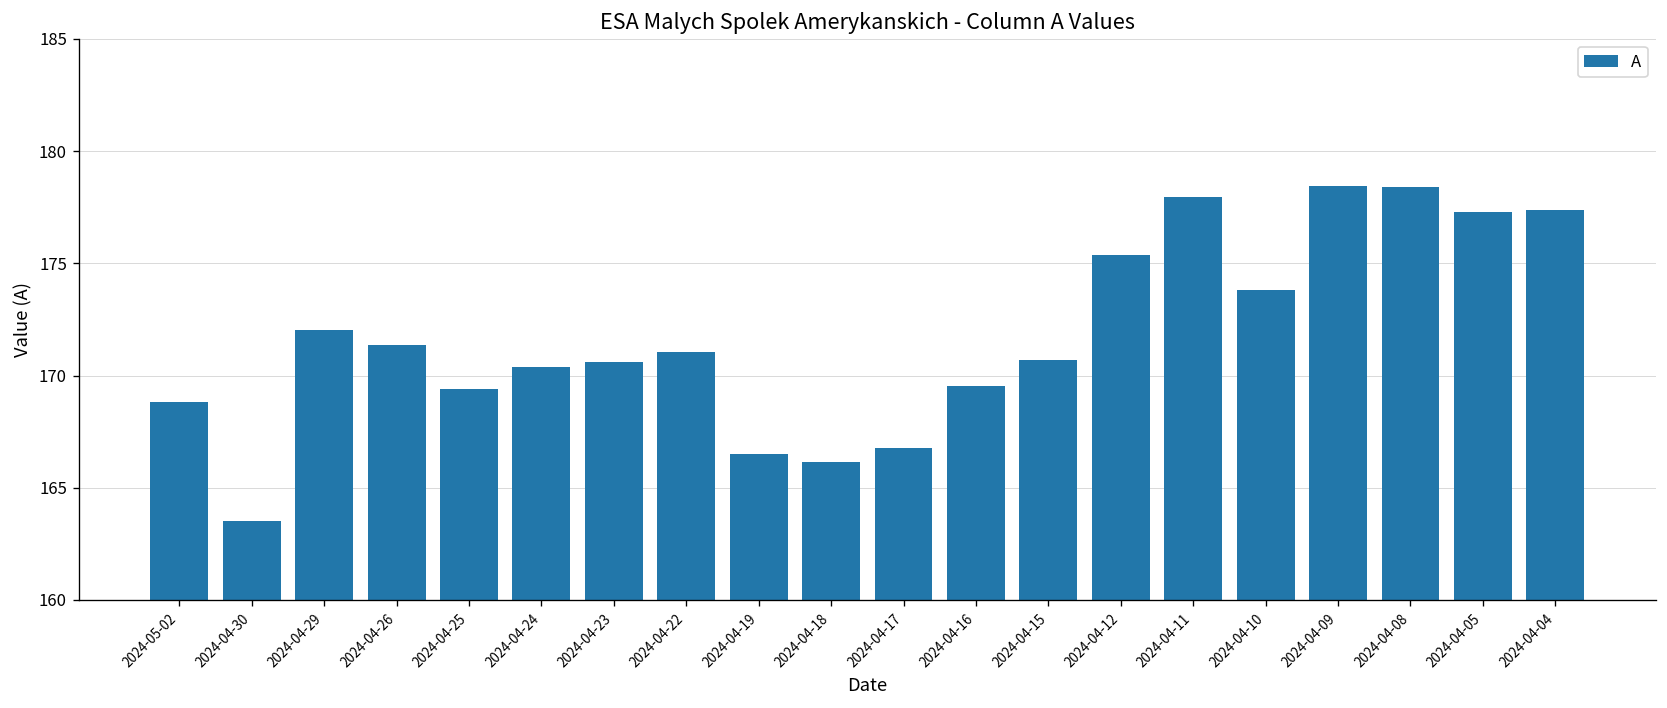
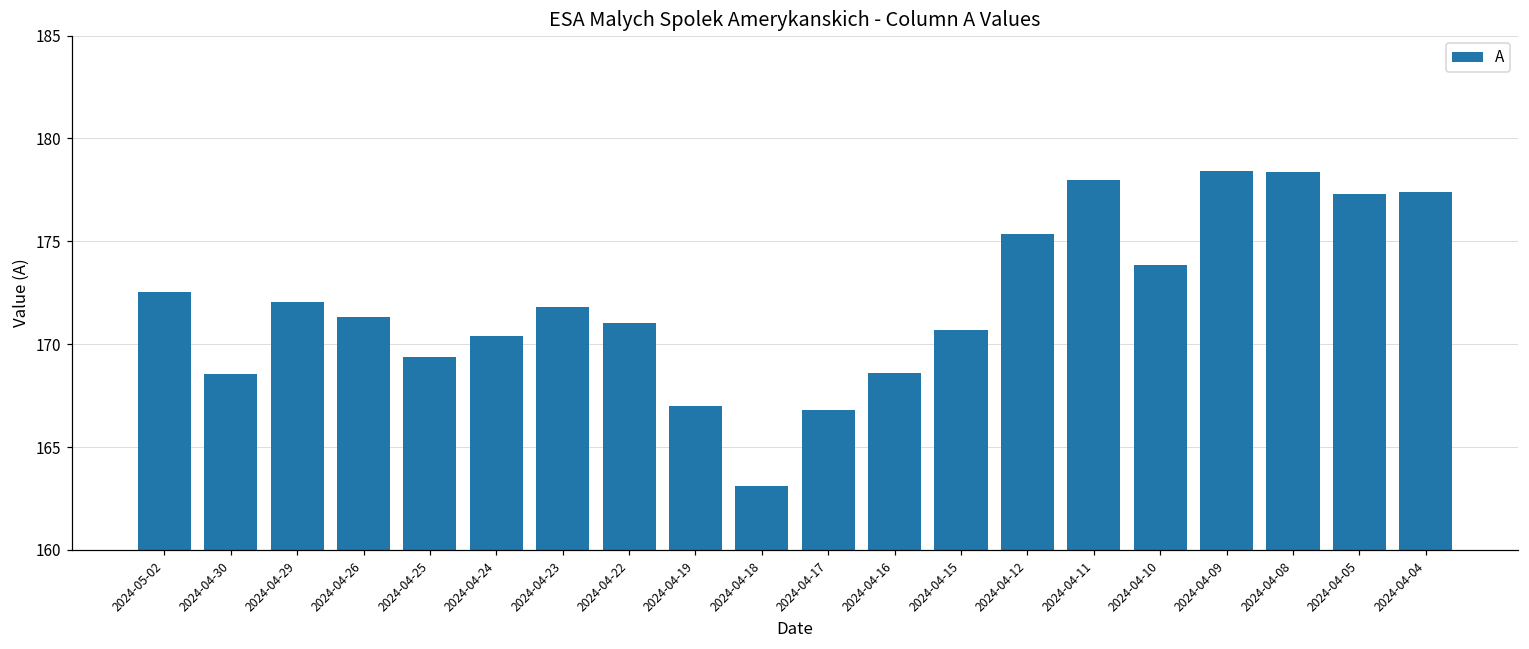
2024-05-02: 168.8 -> 172.5
2024-04-30: 163.5 -> 168.6
2024-04-23: 170.6 -> 171.8
2024-04-19: 166.5 -> 167.0
2024-04-18: 166.2 -> 163.1
2024-04-16: 169.5 -> 168.6
